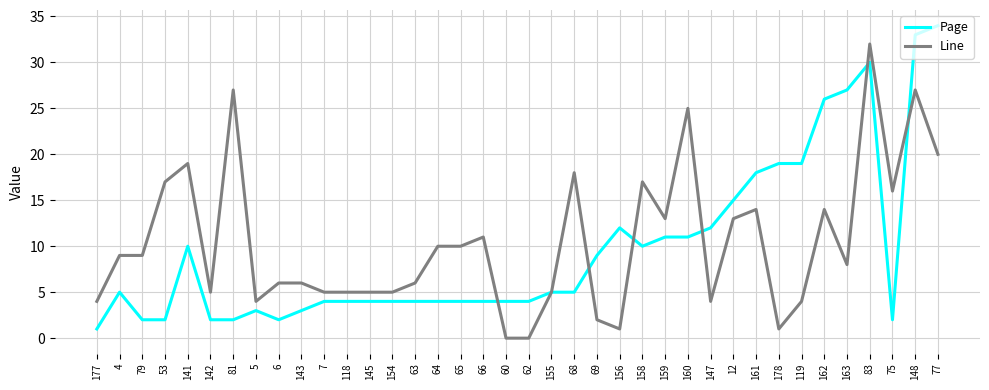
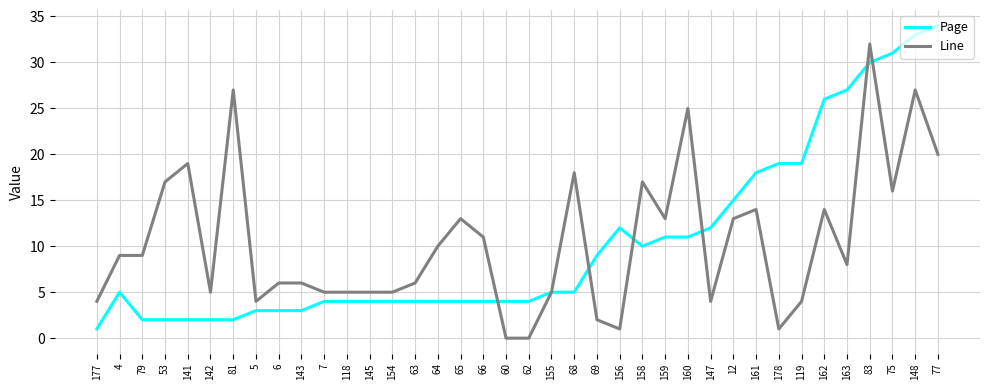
Page, 141: 10 -> 2
Page, 6: 2 -> 3
Line, 65: 10 -> 13
Page, 75: 2 -> 31
